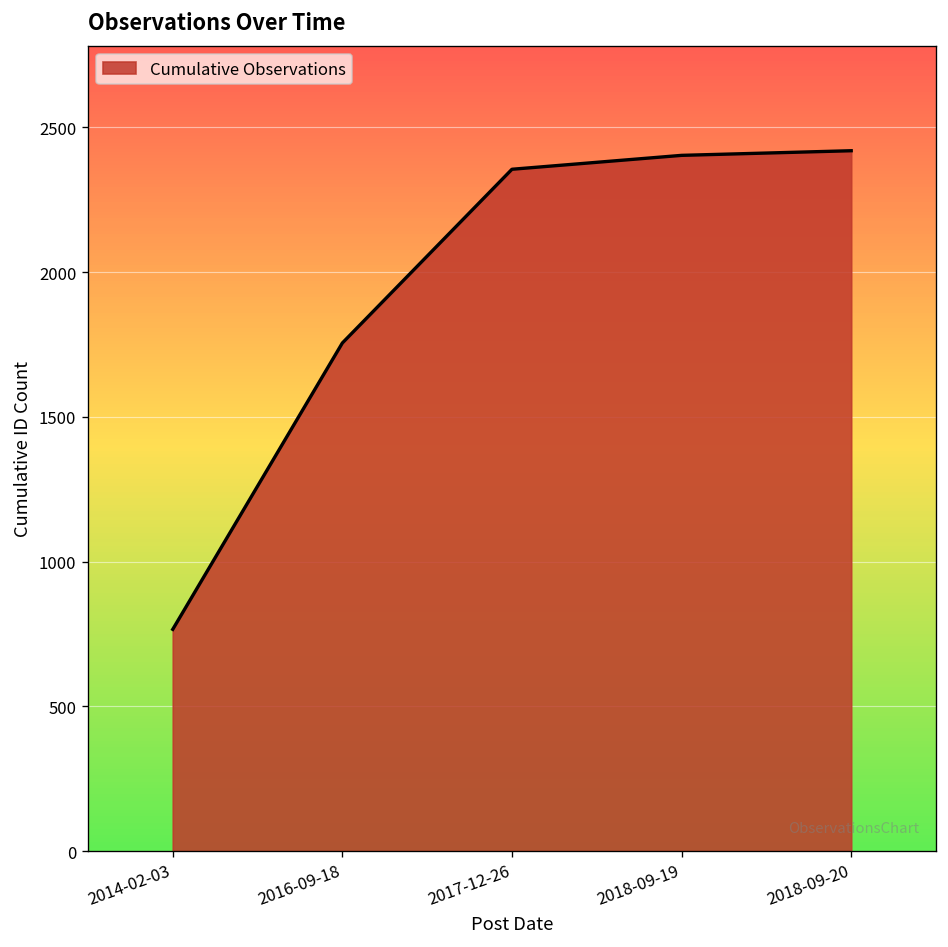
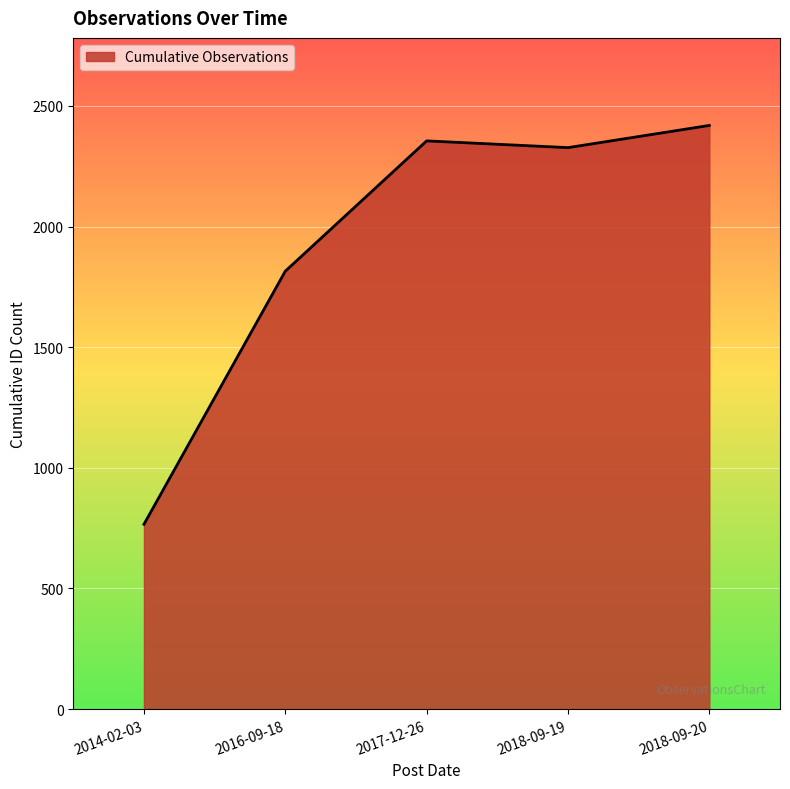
2016-09-18: 1760 -> 1820
2018-09-19: 2400 -> 2330
